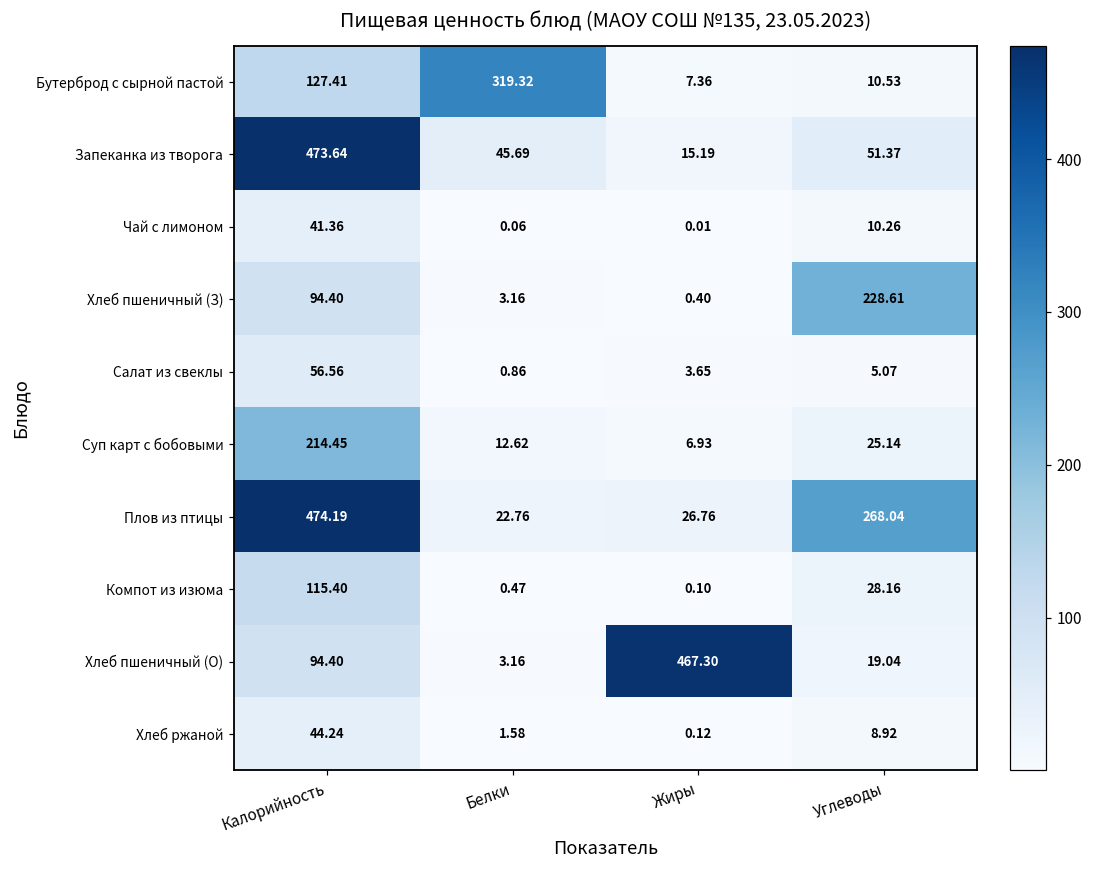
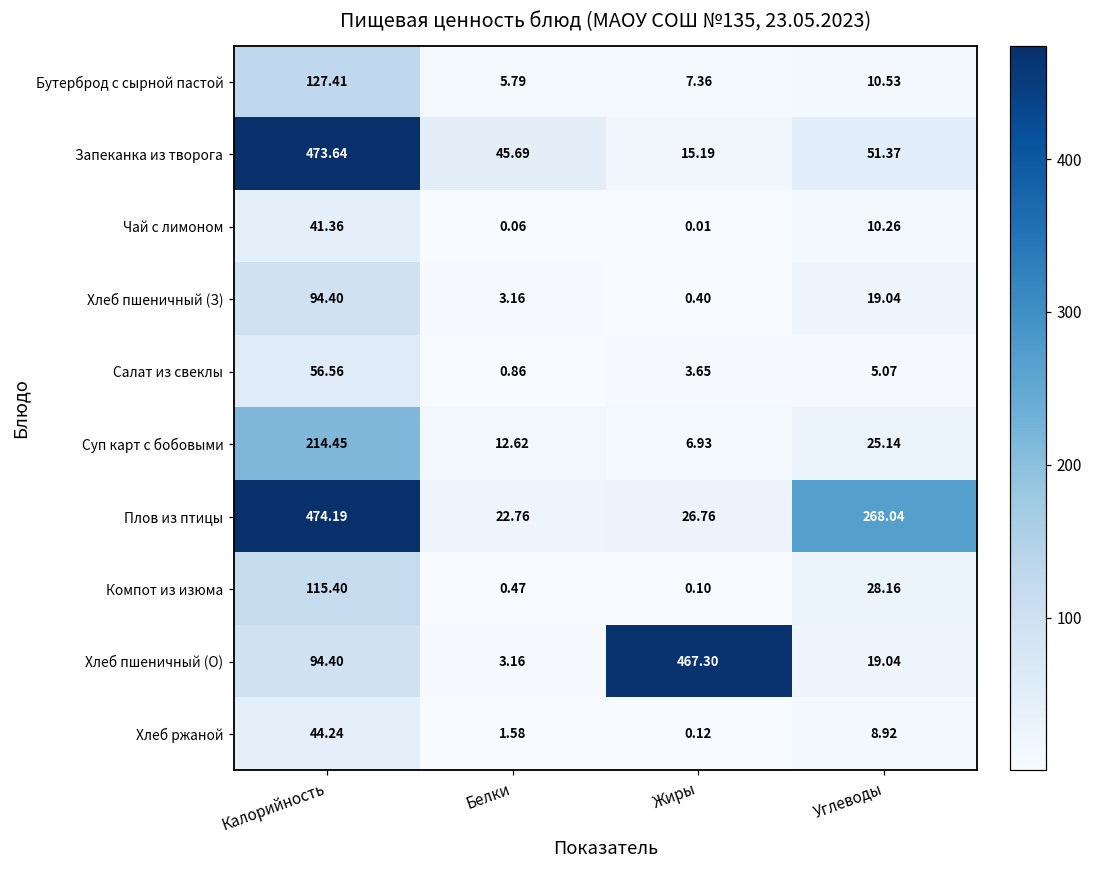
Бутерброд с сырной пастой, Белки: 319.32 -> 5.79
Хлеб пшеничный (З), Углеводы: 228.61 -> 19.04
